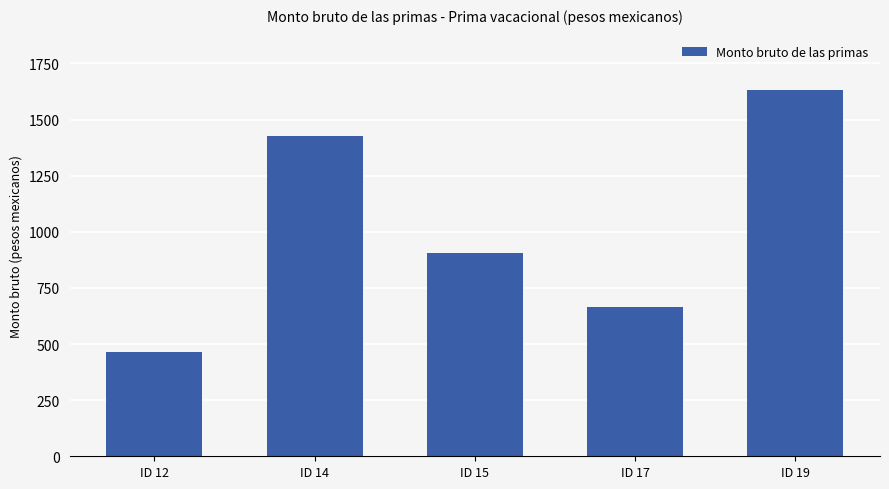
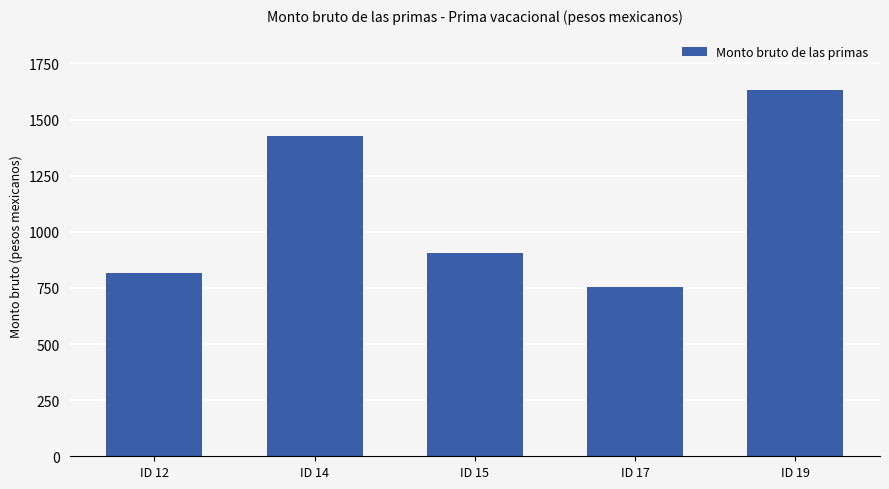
ID 12: 470 -> 820
ID 17: 670 -> 750
